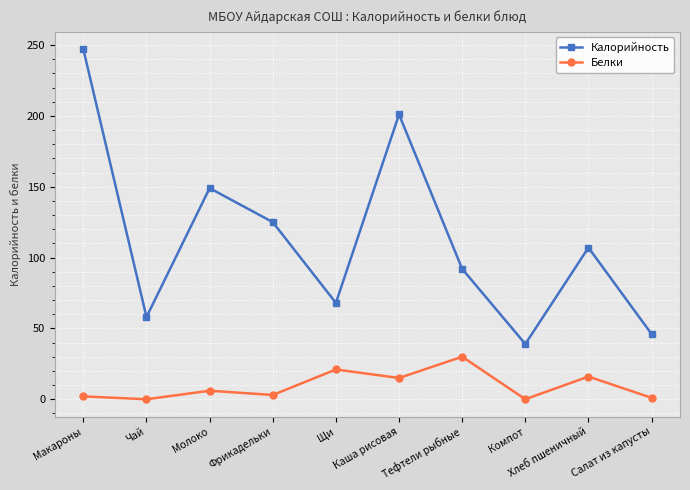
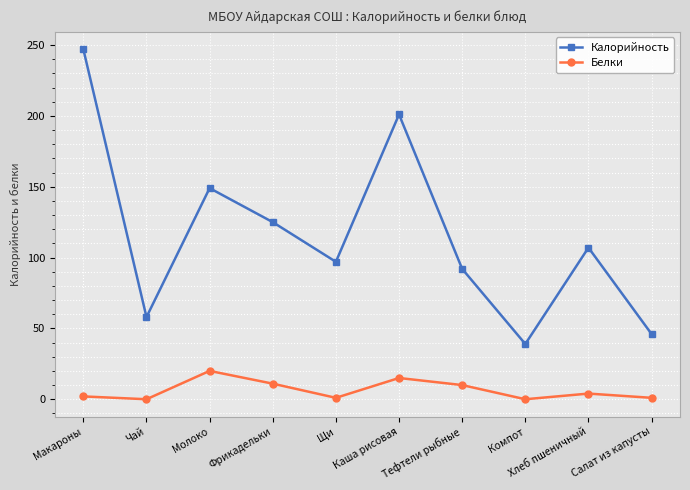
Белки, Молоко: 6 -> 20
Белки, Фрикадельки: 3 -> 11
Калорийность, Щи: 68 -> 97
Белки, Щи: 21 -> 1
Белки, Тефтели рыбные: 30 -> 10
Белки, Хлеб пшеничный: 16 -> 4
